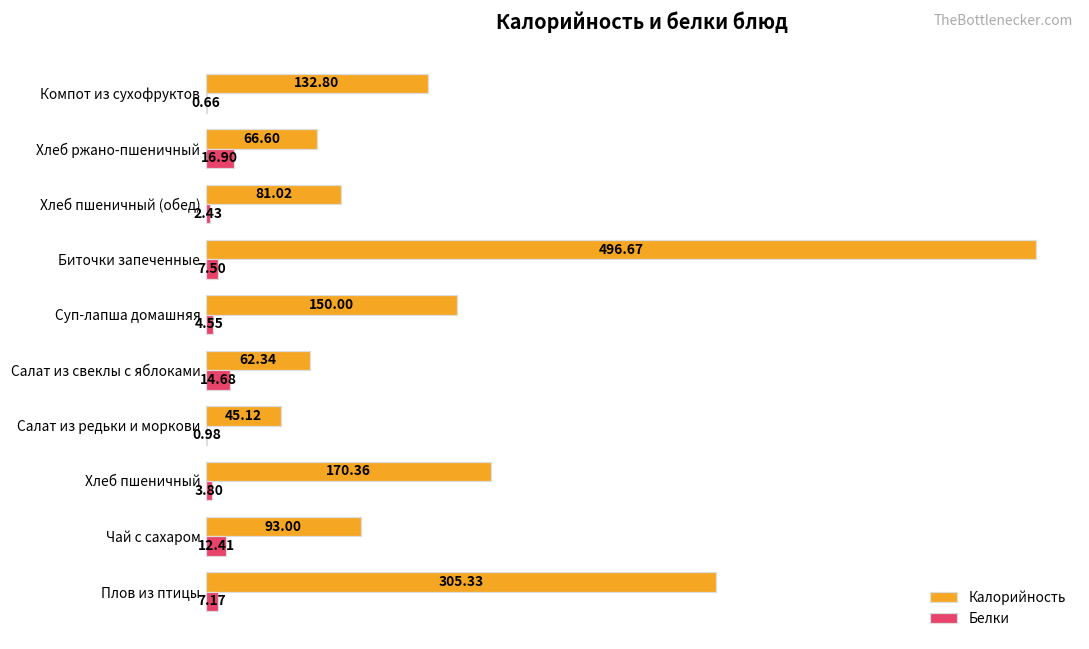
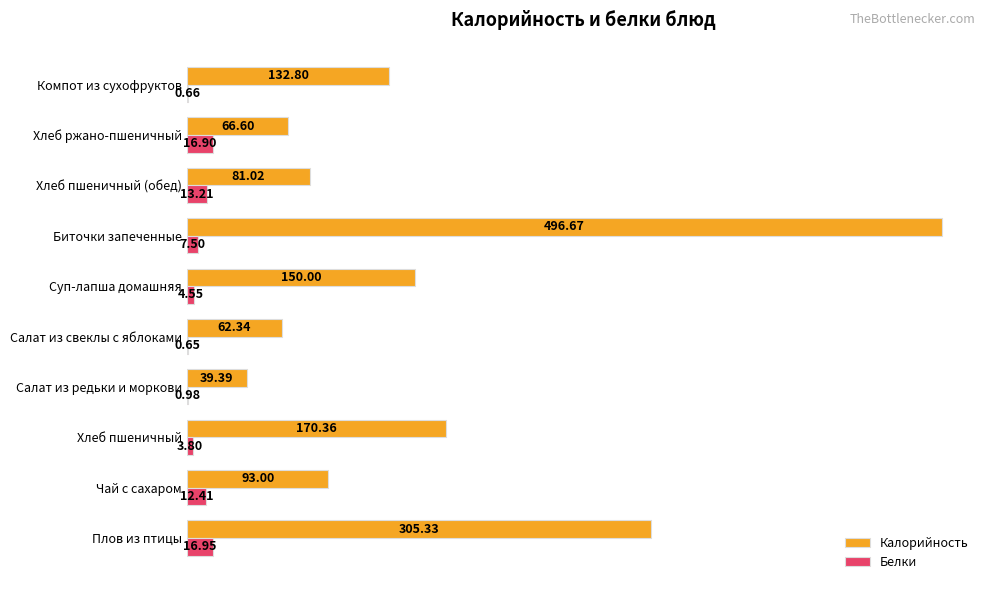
Белки, Хлеб пшеничный (обед): 2.43 -> 13.21
Белки, Салат из свеклы с яблоками: 14.68 -> 0.65
Калорийность, Салат из редьки и моркови: 45.12 -> 39.39
Белки, Плов из птицы: 7.17 -> 16.95
